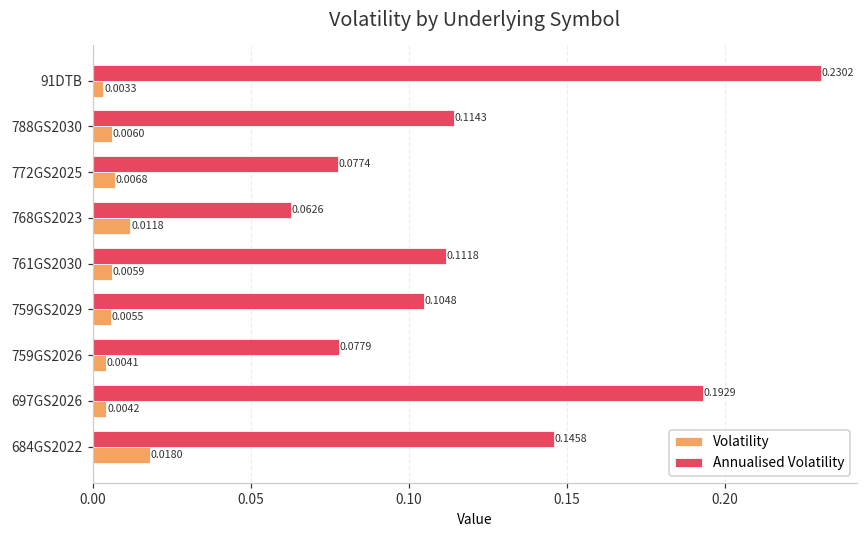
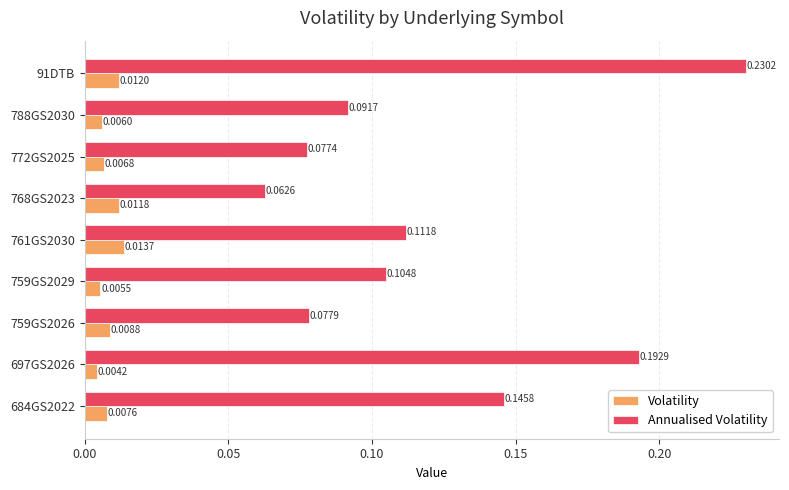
Volatility, 91DTB: 0.0033 -> 0.0120
Annualised Volatility, 788GS2030: 0.1143 -> 0.0917
Volatility, 761GS2030: 0.0059 -> 0.0137
Volatility, 759GS2026: 0.0041 -> 0.0088
Volatility, 684GS2022: 0.0180 -> 0.0076
